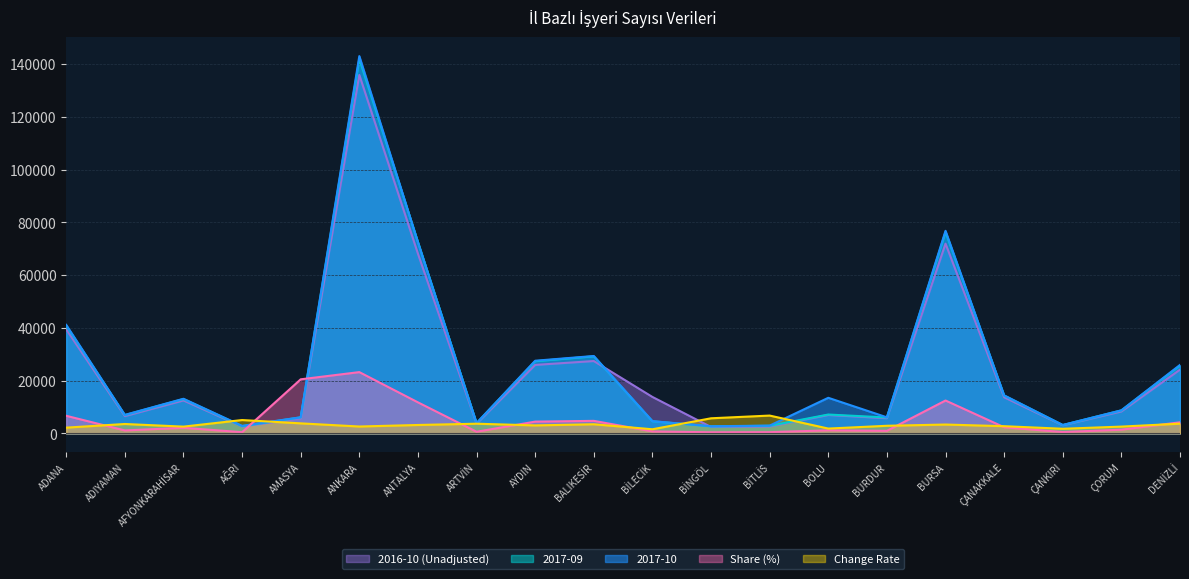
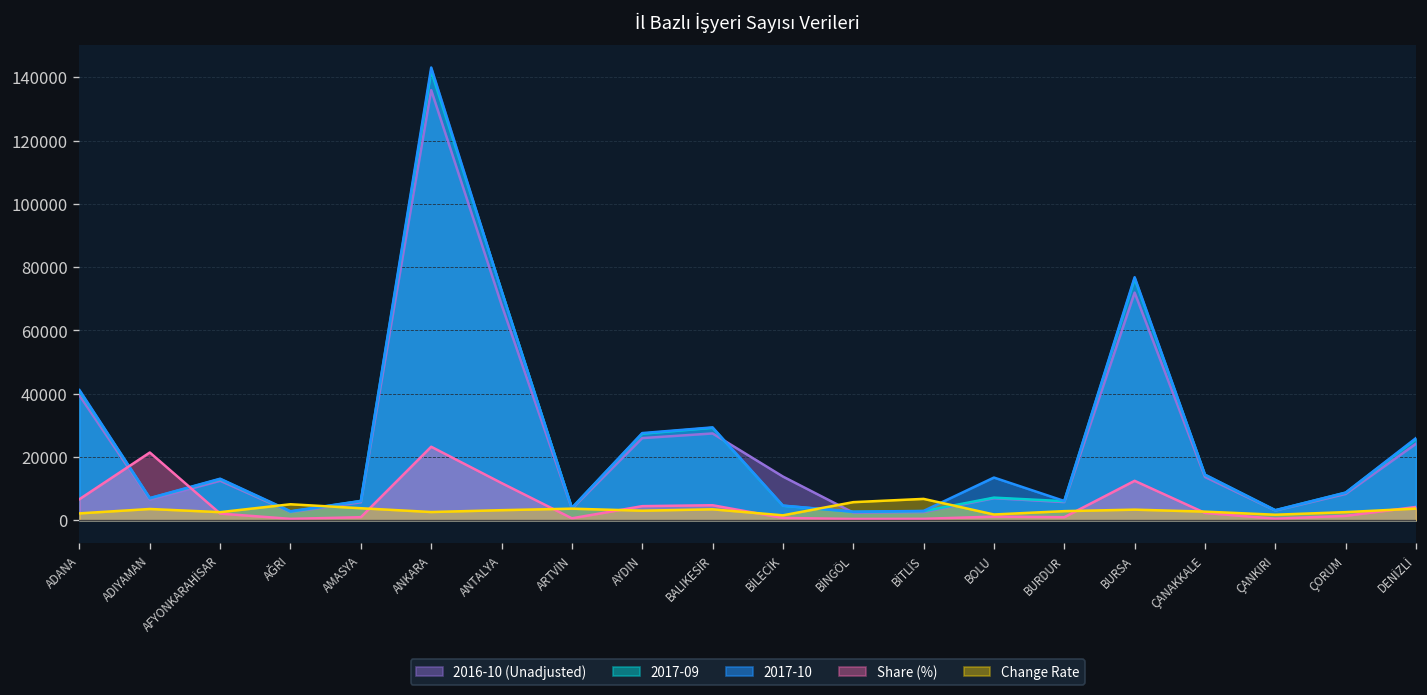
Share (%), ADIYAMAN: 1000 -> 21000
Share (%), AMASYA: 21000 -> 1000
